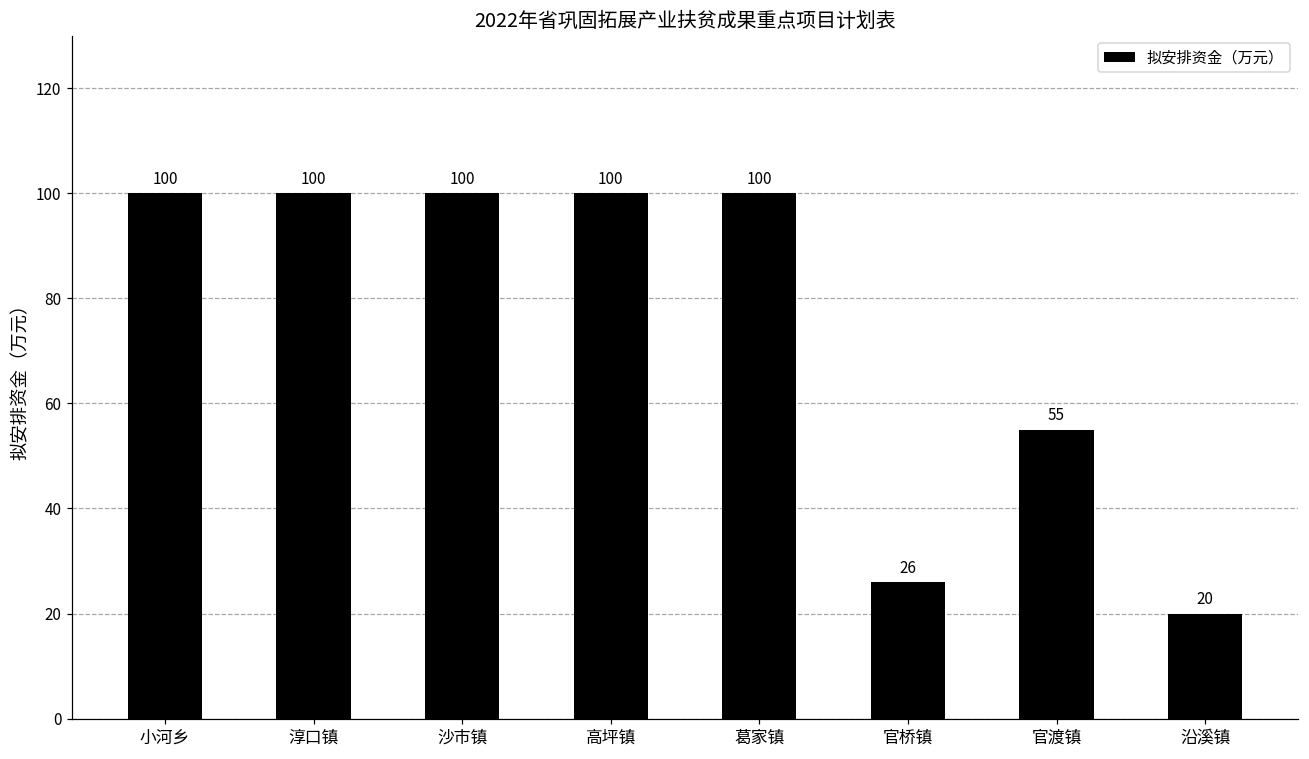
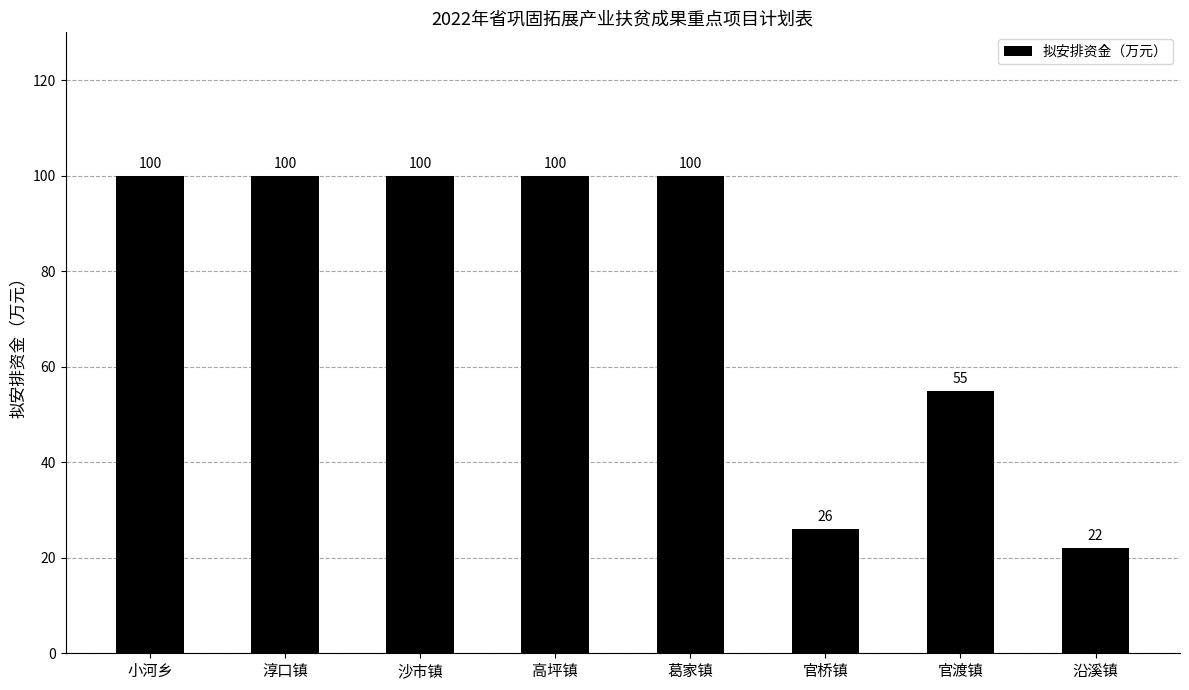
沿溪镇: 20 -> 22
